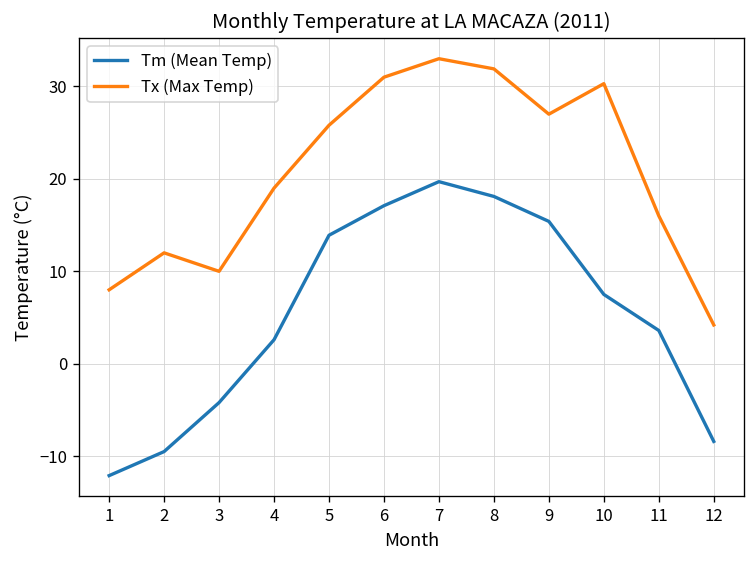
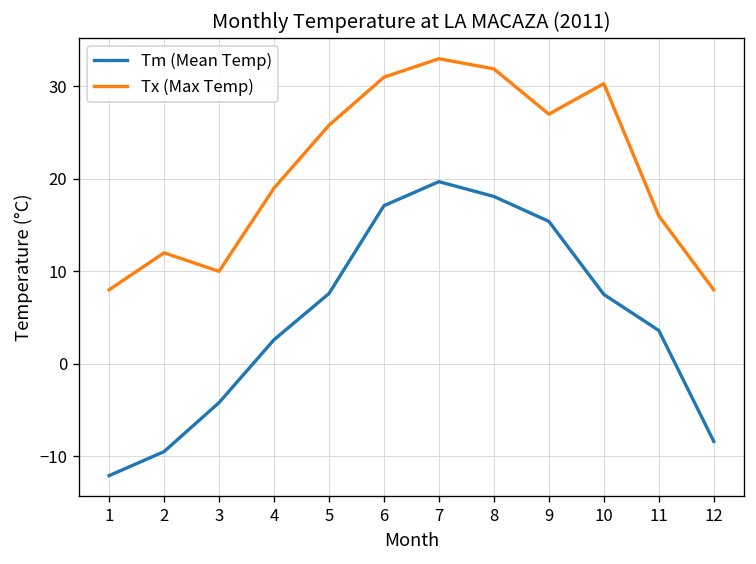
Tm (Mean Temp), 5: 14 -> 8
Tx (Max Temp), 12: 4 -> 8
